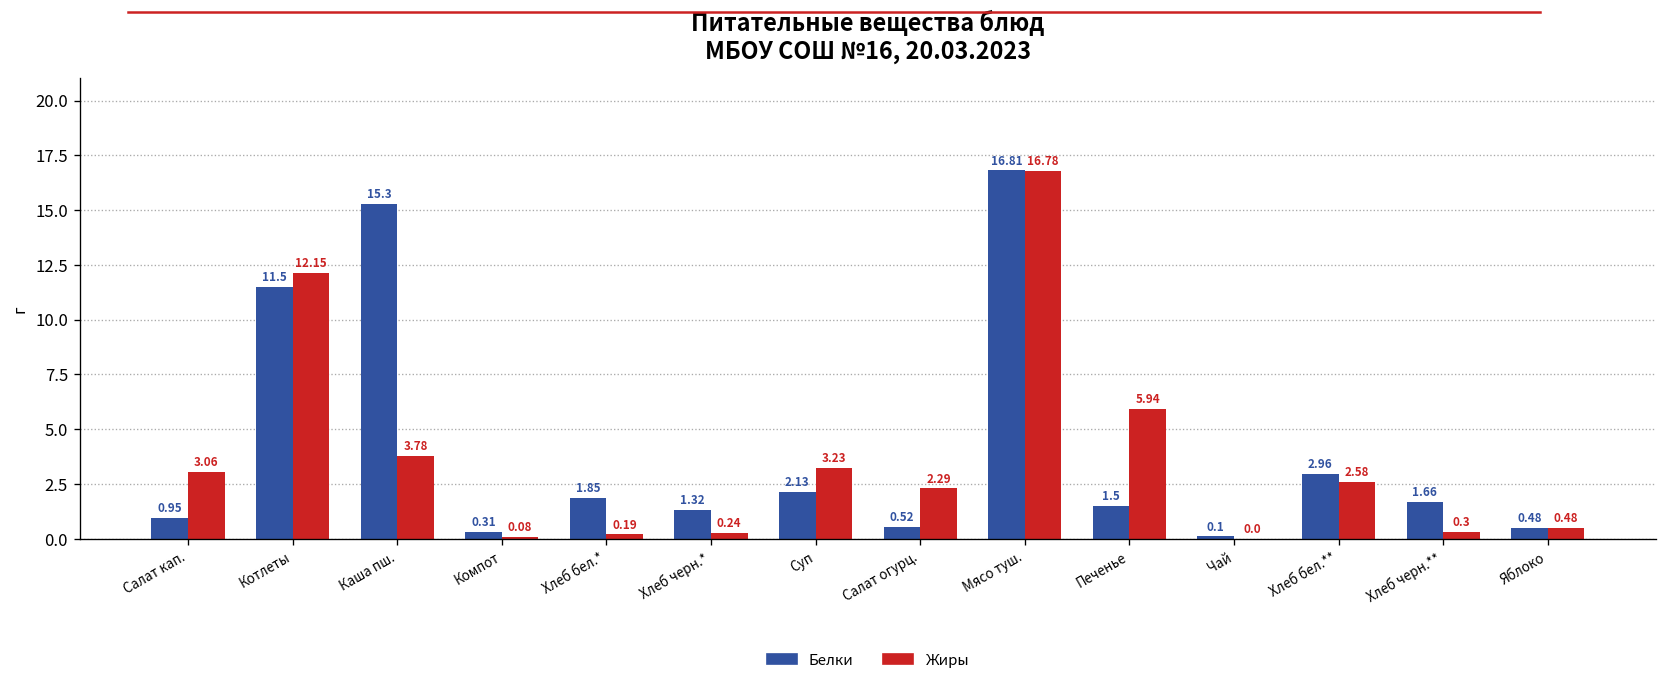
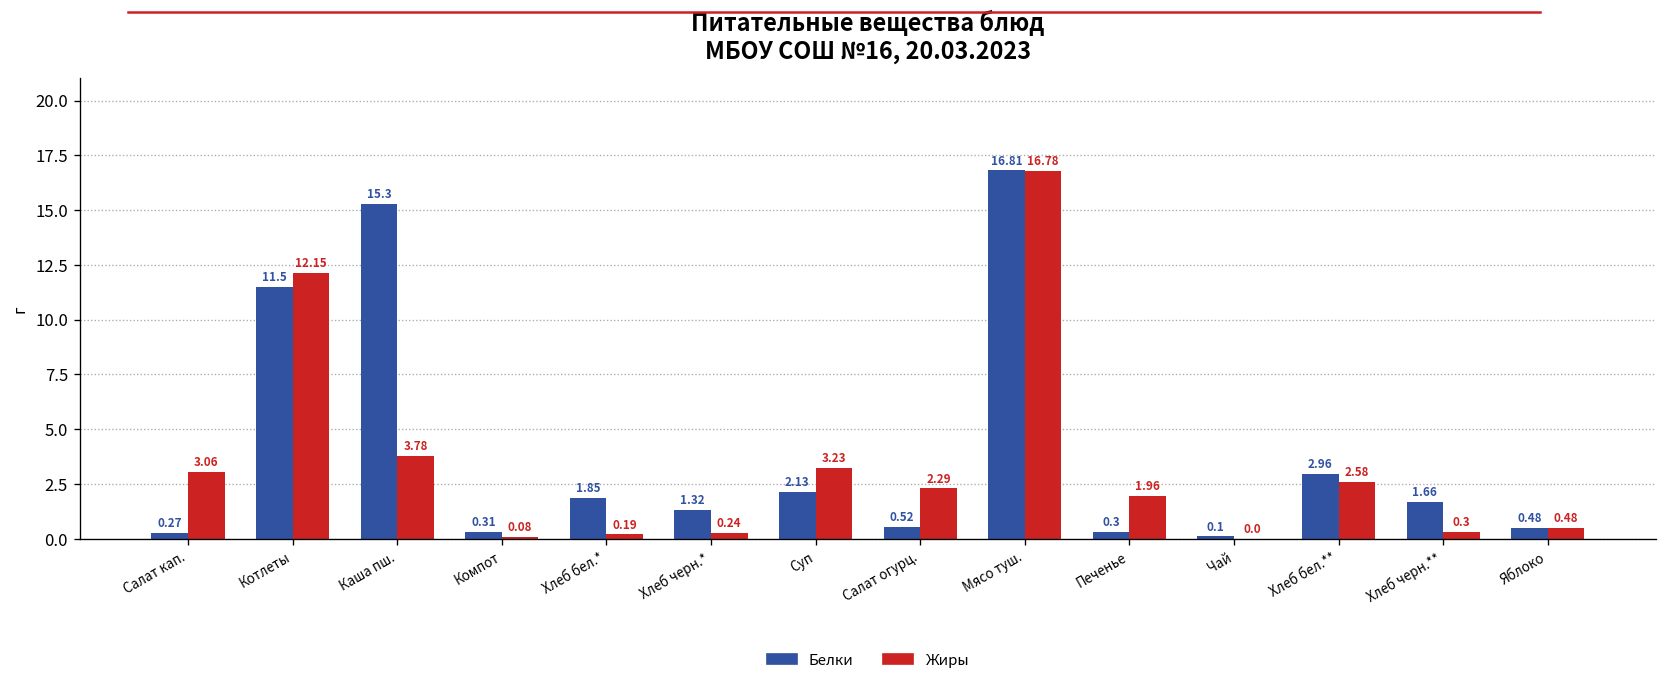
Белки, Салат кап.: 0.95 -> 0.27
Белки, Печенье: 1.5 -> 0.3
Жиры, Печенье: 5.94 -> 1.96
